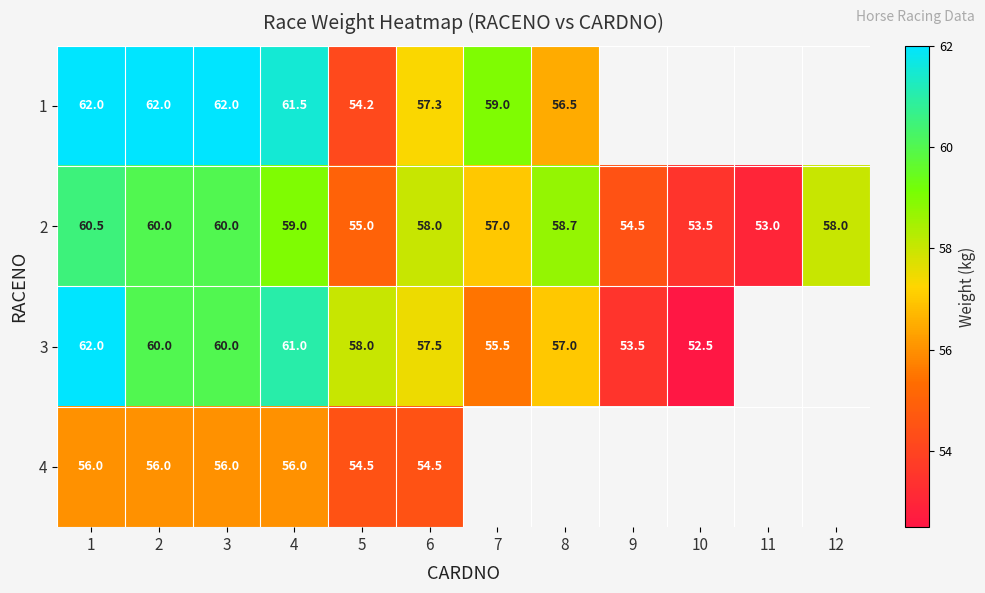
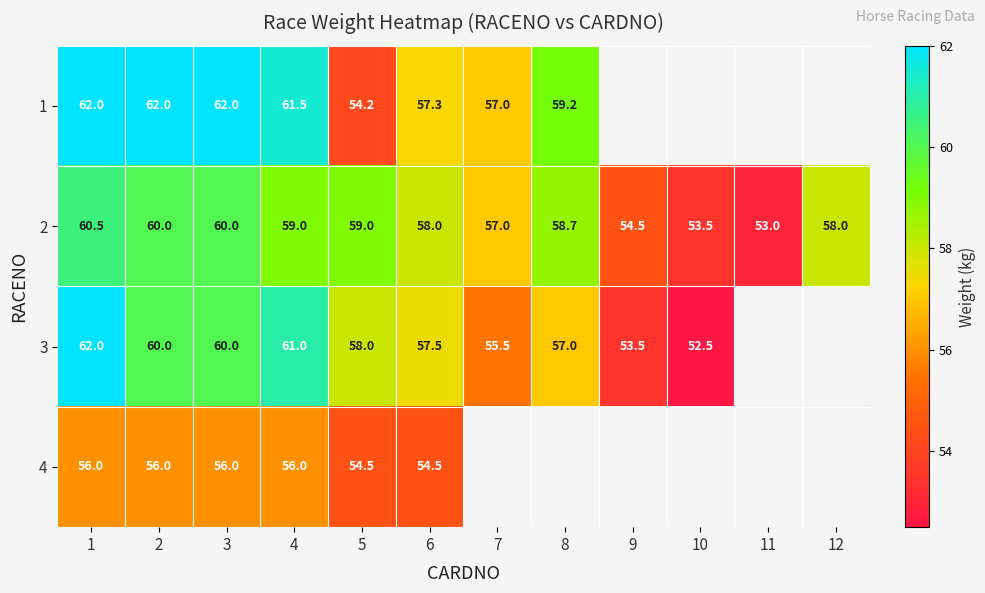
1, 7: 59.0 -> 57.0
1, 8: 56.5 -> 59.2
2, 5: 55.0 -> 59.0
